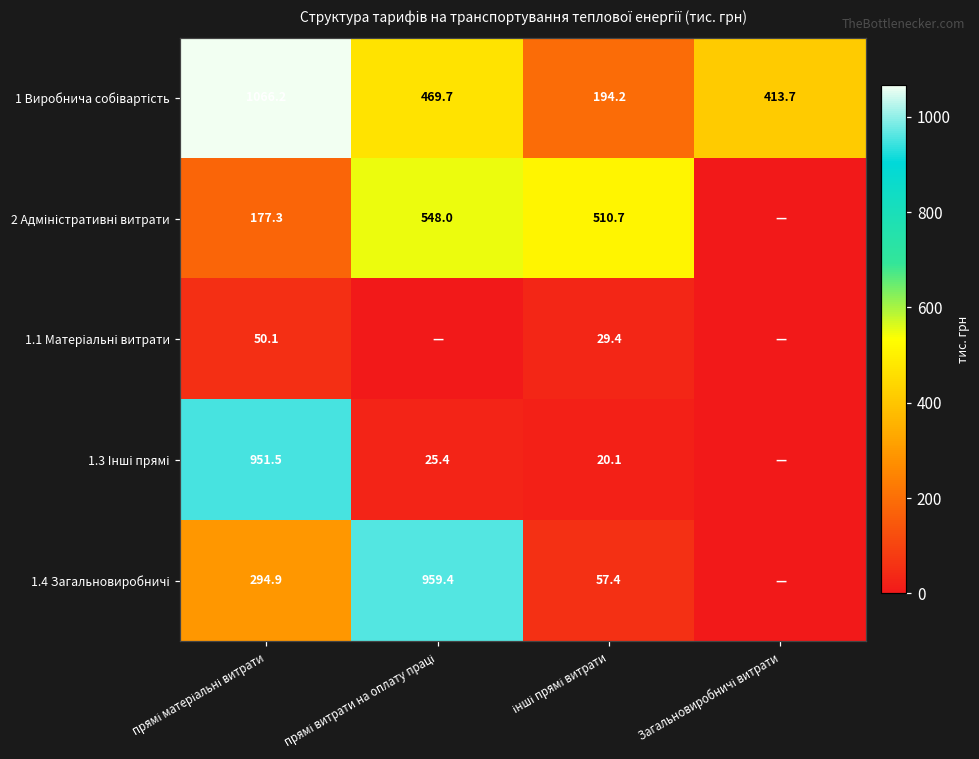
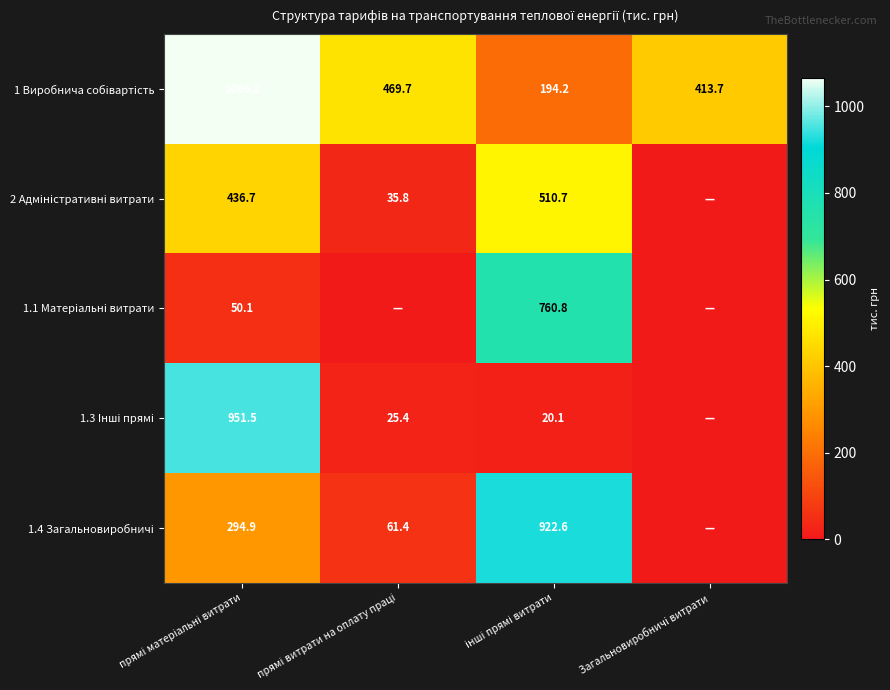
2 Адміністративні витрати, прямі матеріальні витрати: 177.3 -> 436.7
2 Адміністративні витрати, прямі витрати на оплату праці: 548.0 -> 35.8
1.1 Матеріальні витрати, інші прямі витрати: 29.4 -> 760.8
1.4 Загальновиробничі, прямі витрати на оплату праці: 959.4 -> 61.4
1.4 Загальновиробничі, інші прямі витрати: 57.4 -> 922.6
